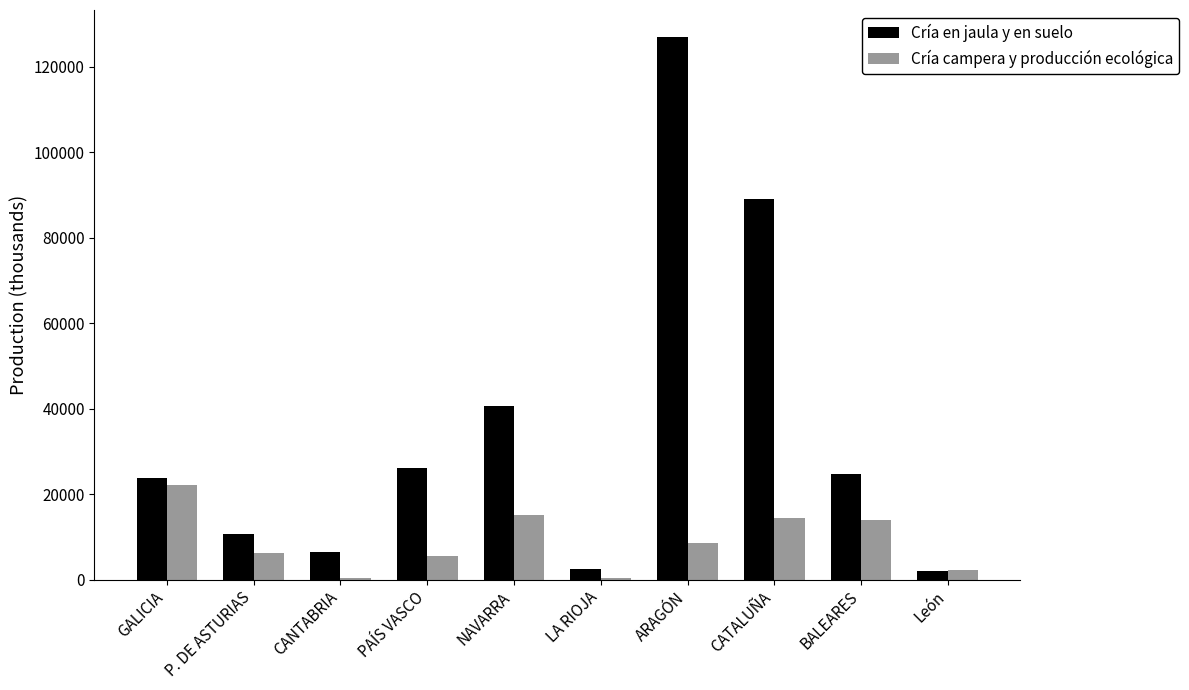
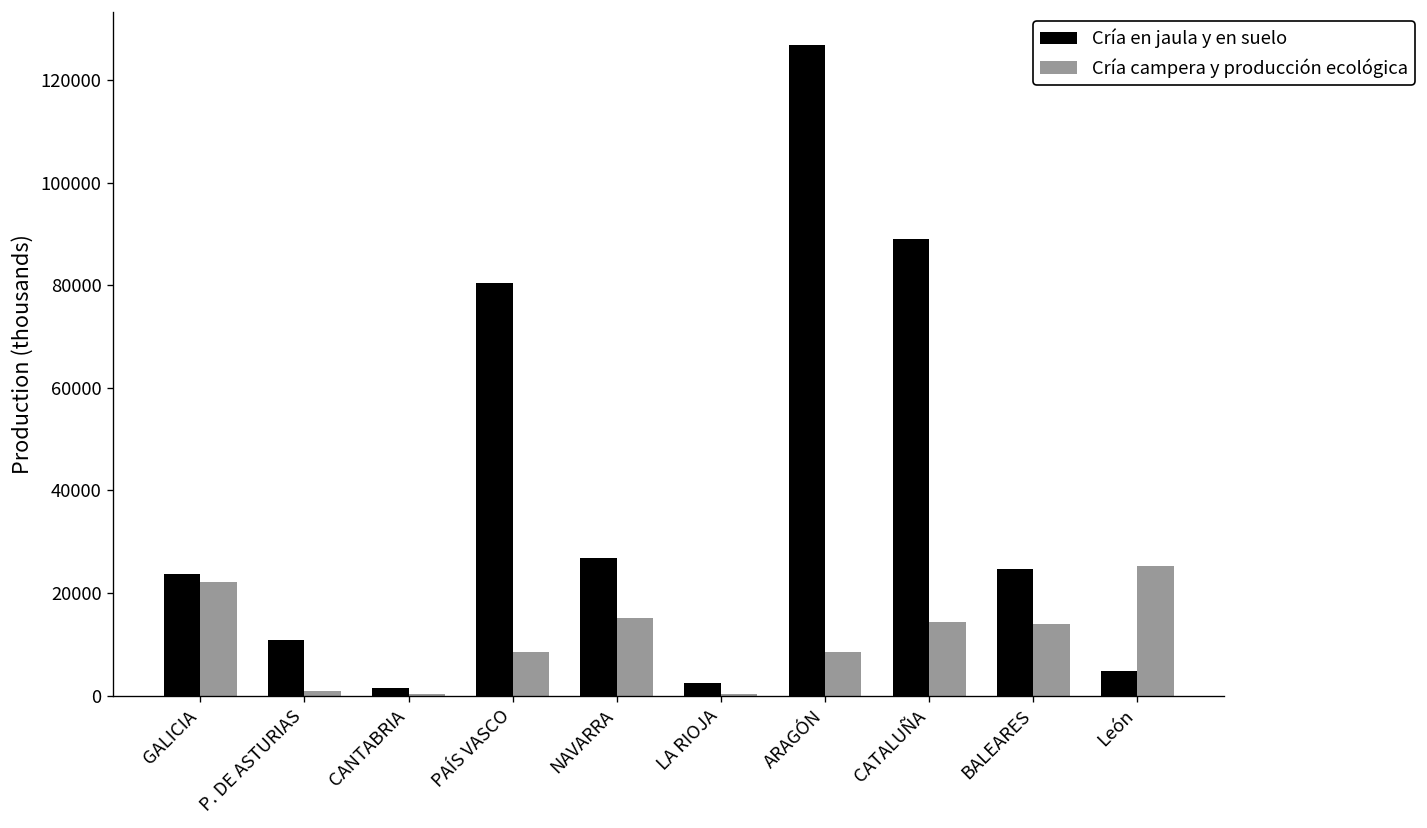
Cría campera y producción ecológica, P. DE ASTURIAS: 6000 -> 1000
Cría en jaula y en suelo, CANTABRIA: 7000 -> 1000
Cría en jaula y en suelo, PAÍS VASCO: 26000 -> 80000
Cría campera y producción ecológica, PAÍS VASCO: 6000 -> 8000
Cría en jaula y en suelo, NAVARRA: 41000 -> 27000
Cría en jaula y en suelo, León: 2000 -> 5000
Cría campera y producción ecológica, León: 2000 -> 25000
